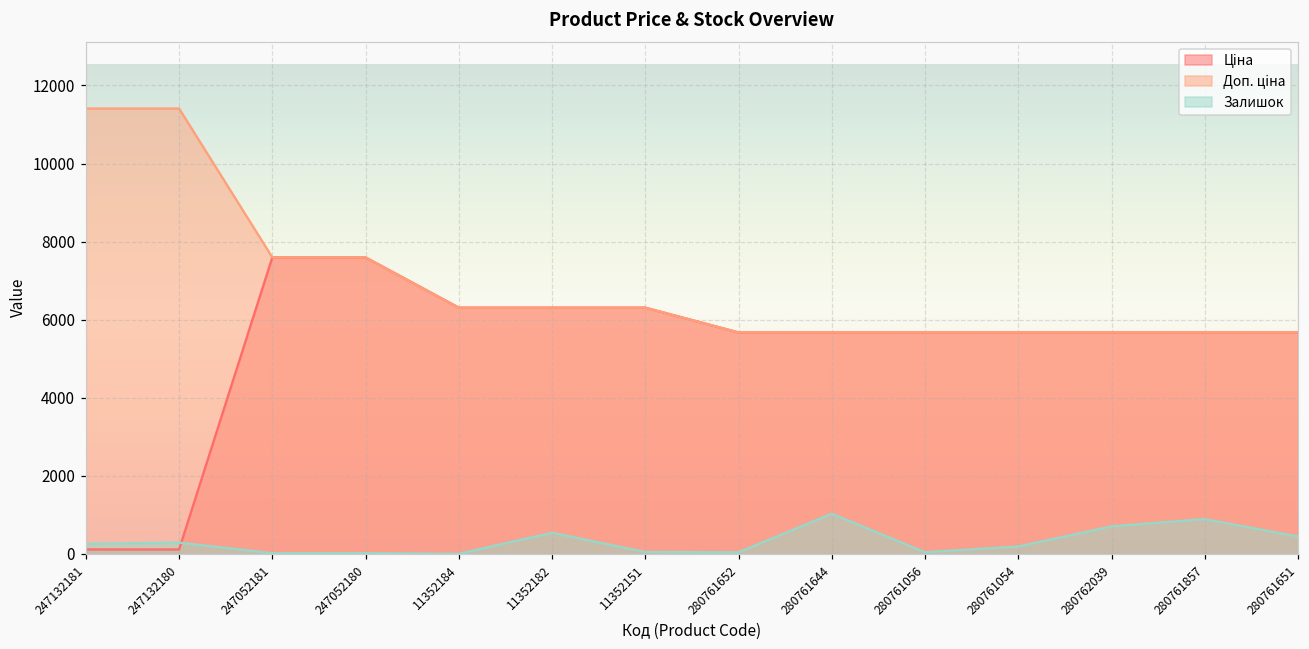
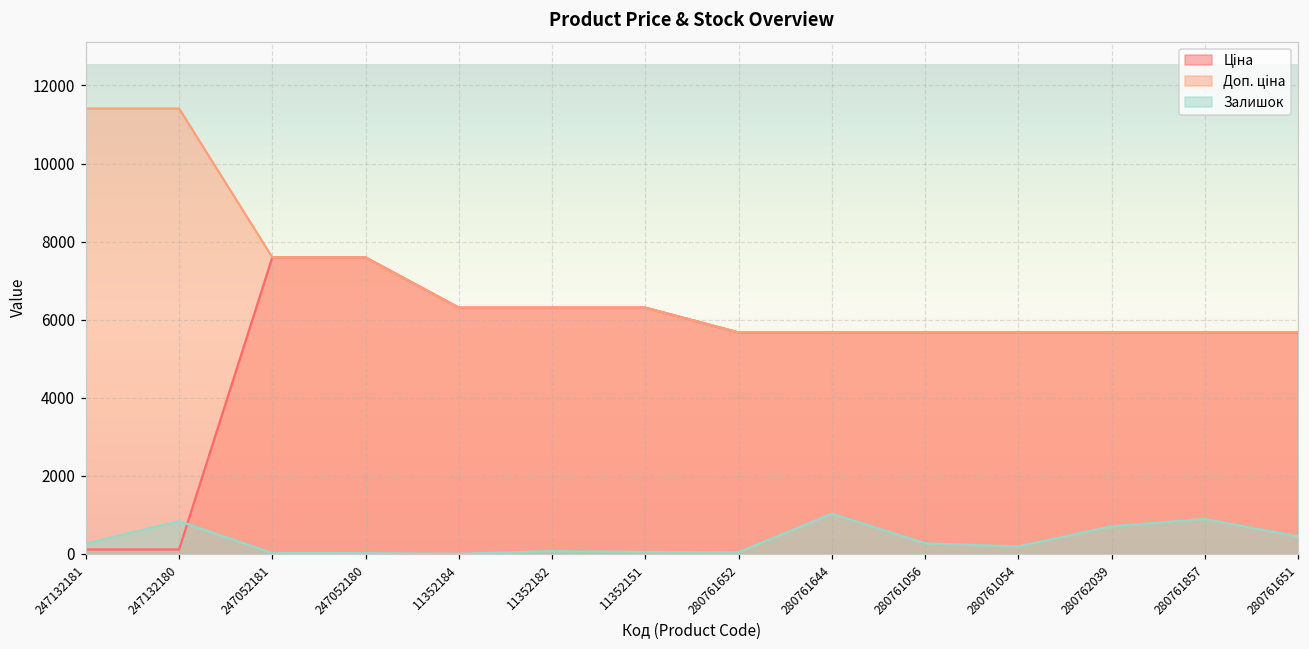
Залишок, 247132180: 300 -> 800
Залишок, 11352182: 500 -> 100
Залишок, 280761056: 0 -> 300
